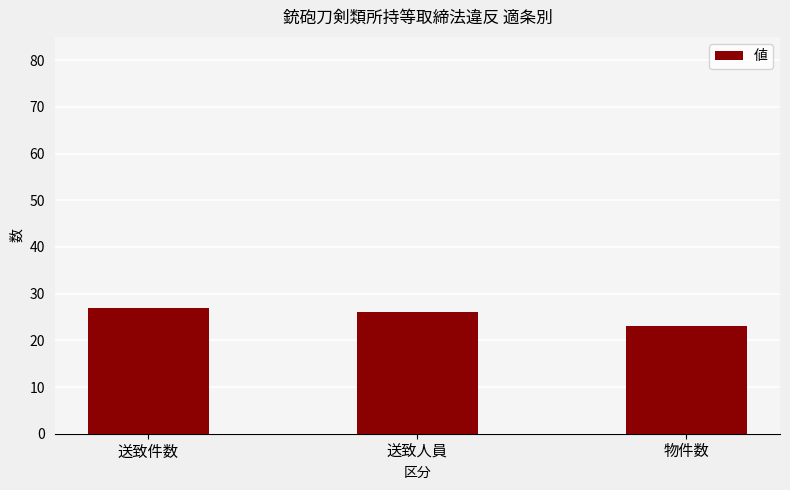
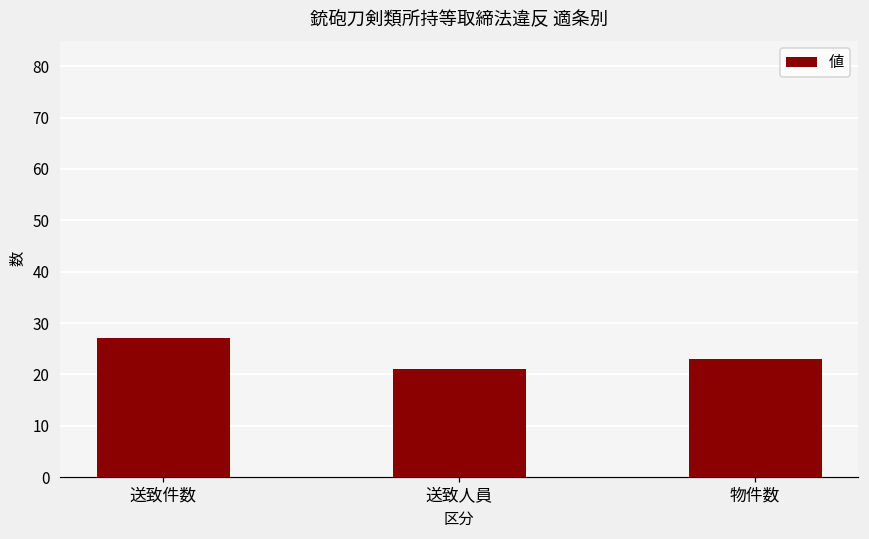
送致人員: 26 -> 21
